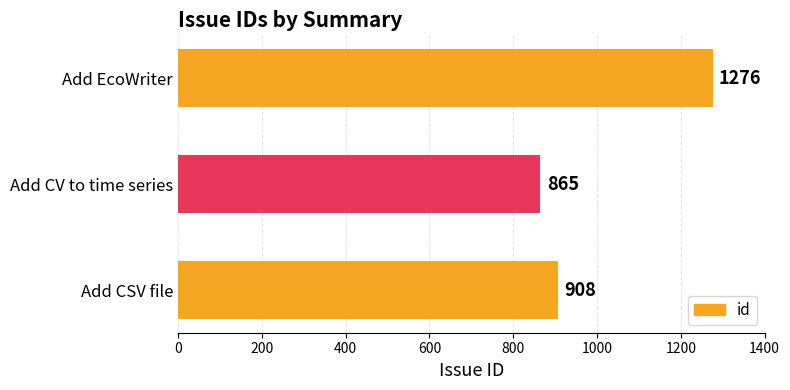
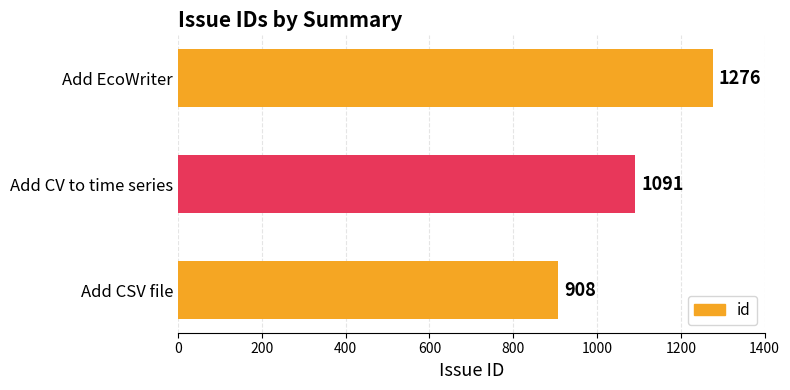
Add CV to time series: 865 -> 1091
